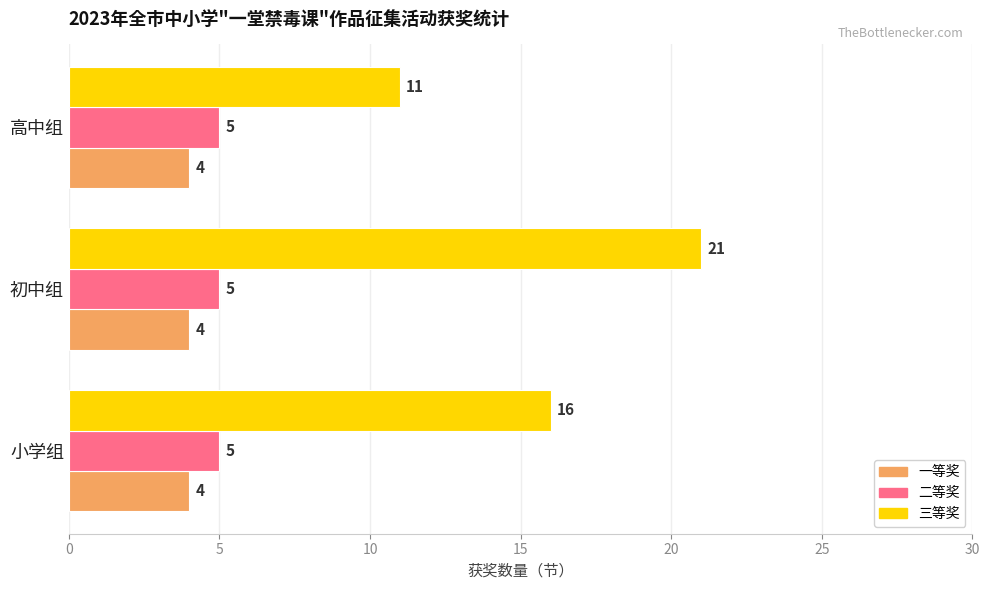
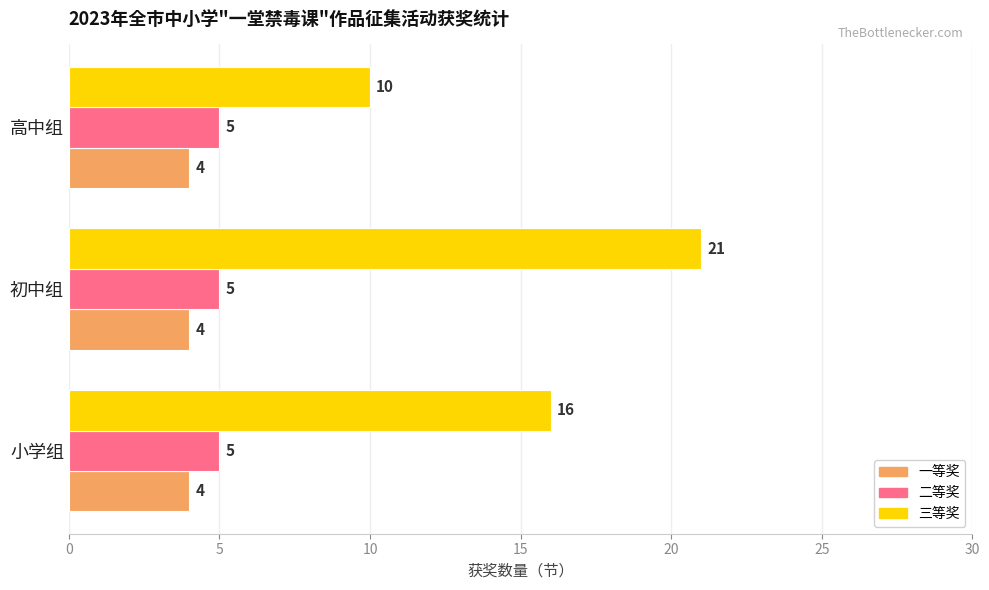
三等奖, 高中组: 11 -> 10
